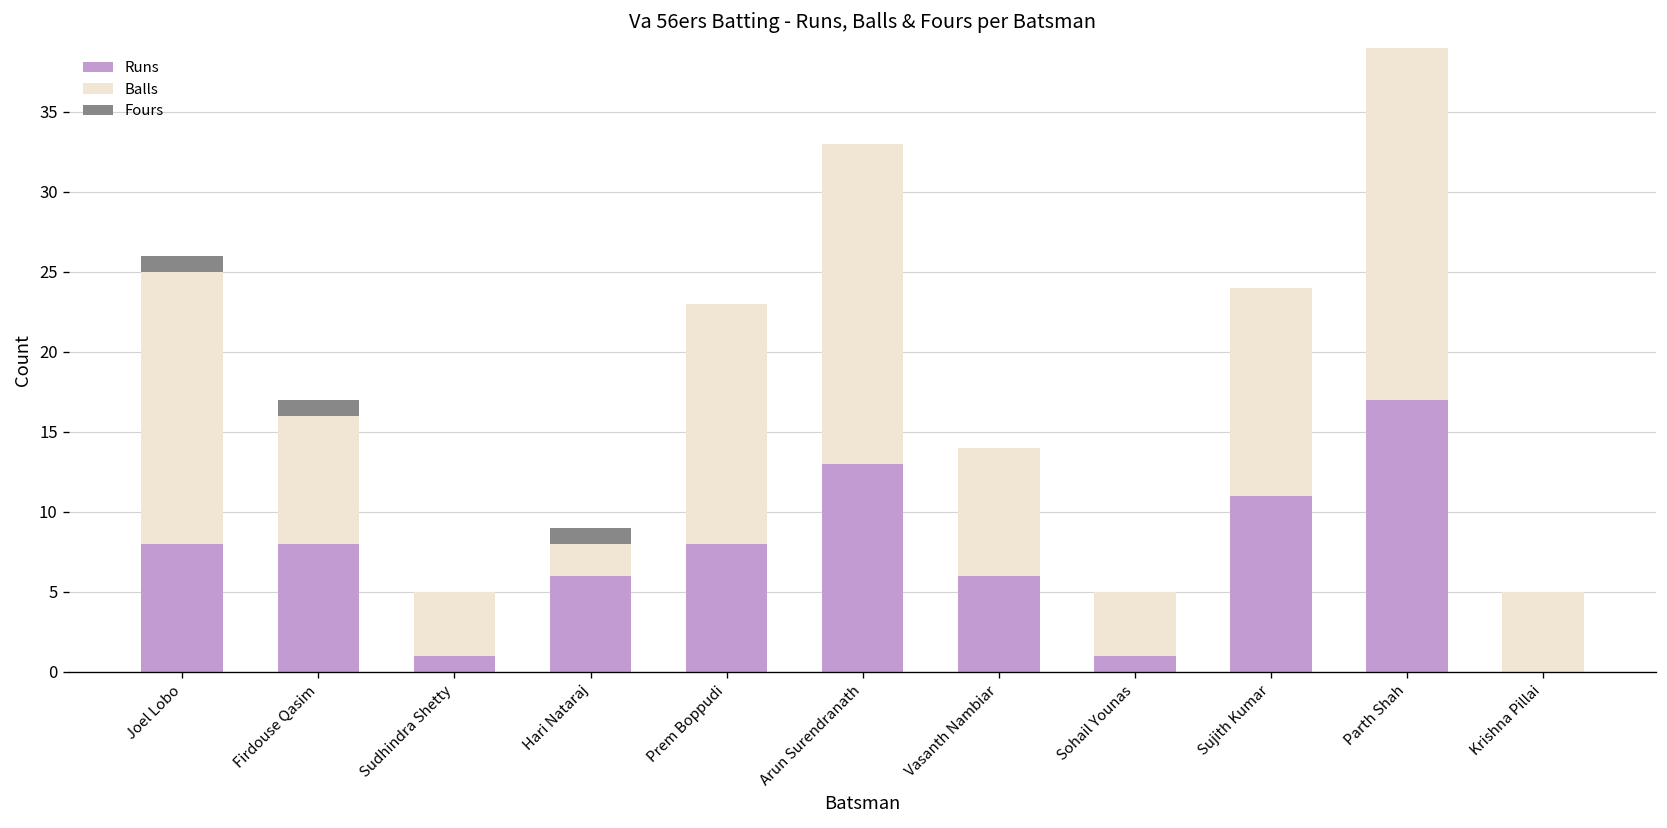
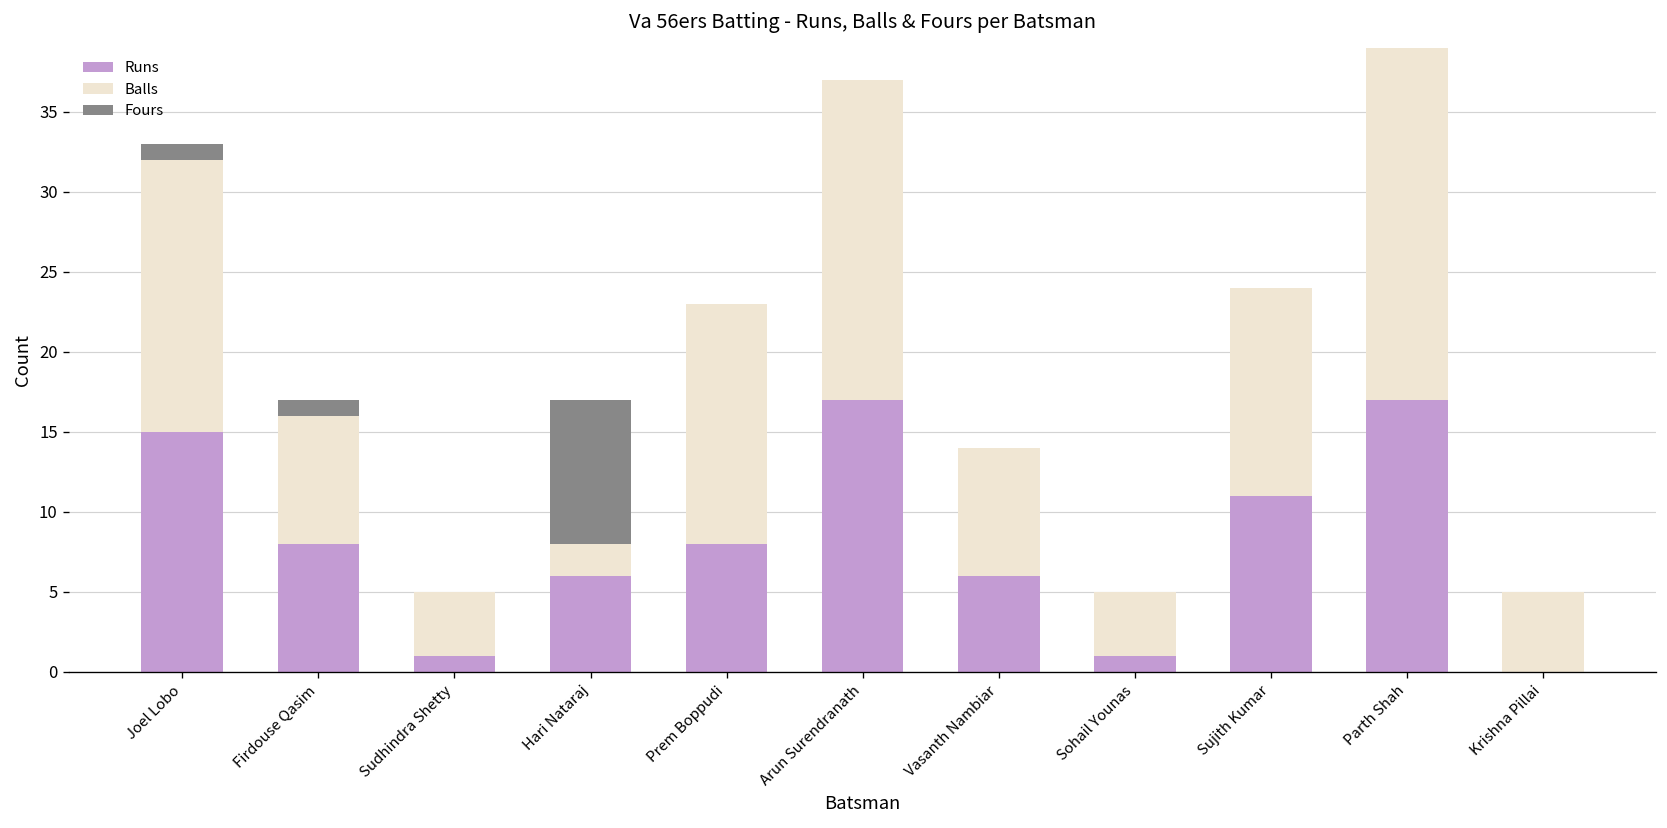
Runs, Joel Lobo: 8 -> 15
Fours, Hari Nataraj: 1 -> 9
Runs, Arun Surendranath: 13 -> 17
